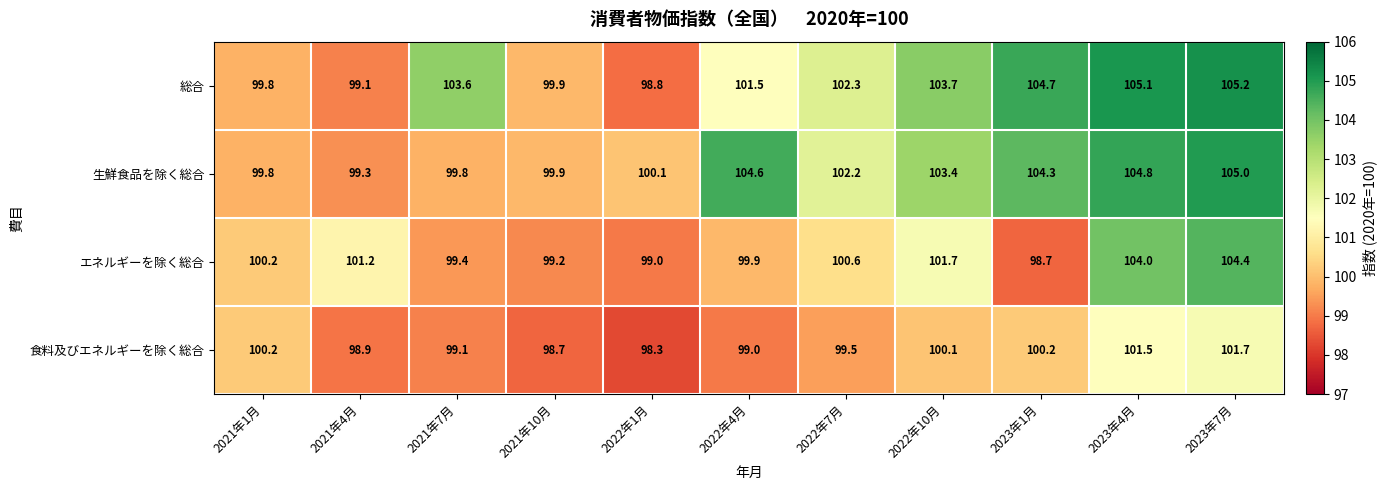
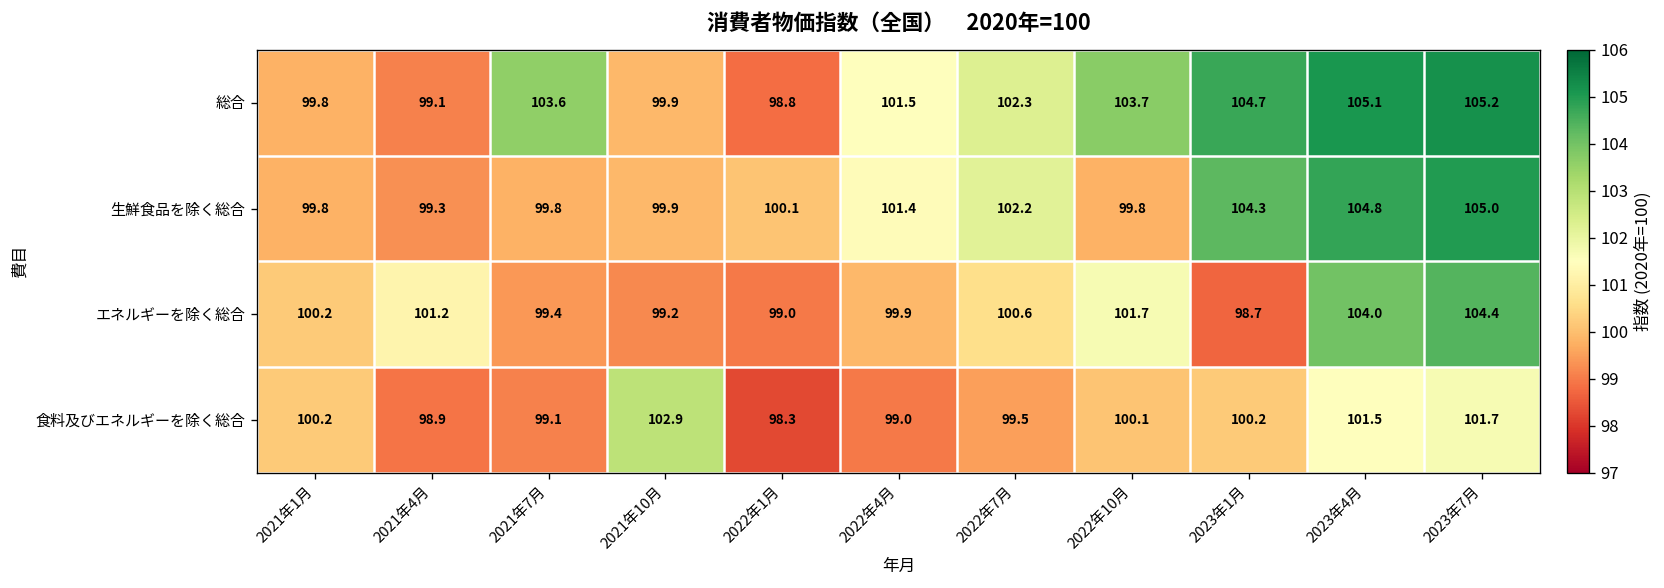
生鮮食品を除く総合, 2022年4月: 104.6 -> 101.4
生鮮食品を除く総合, 2022年10月: 103.4 -> 99.8
食料及びエネルギーを除く総合, 2021年10月: 98.7 -> 102.9
